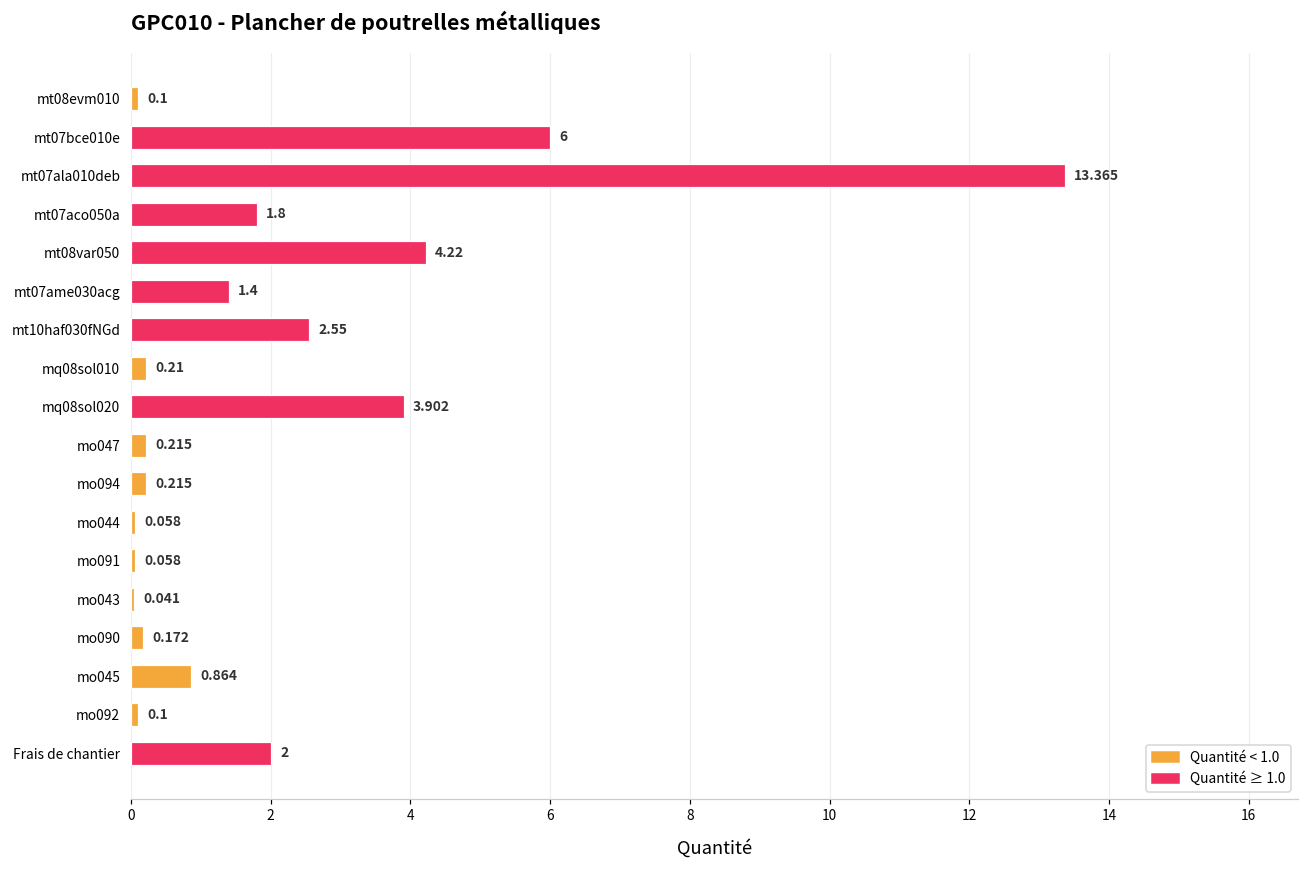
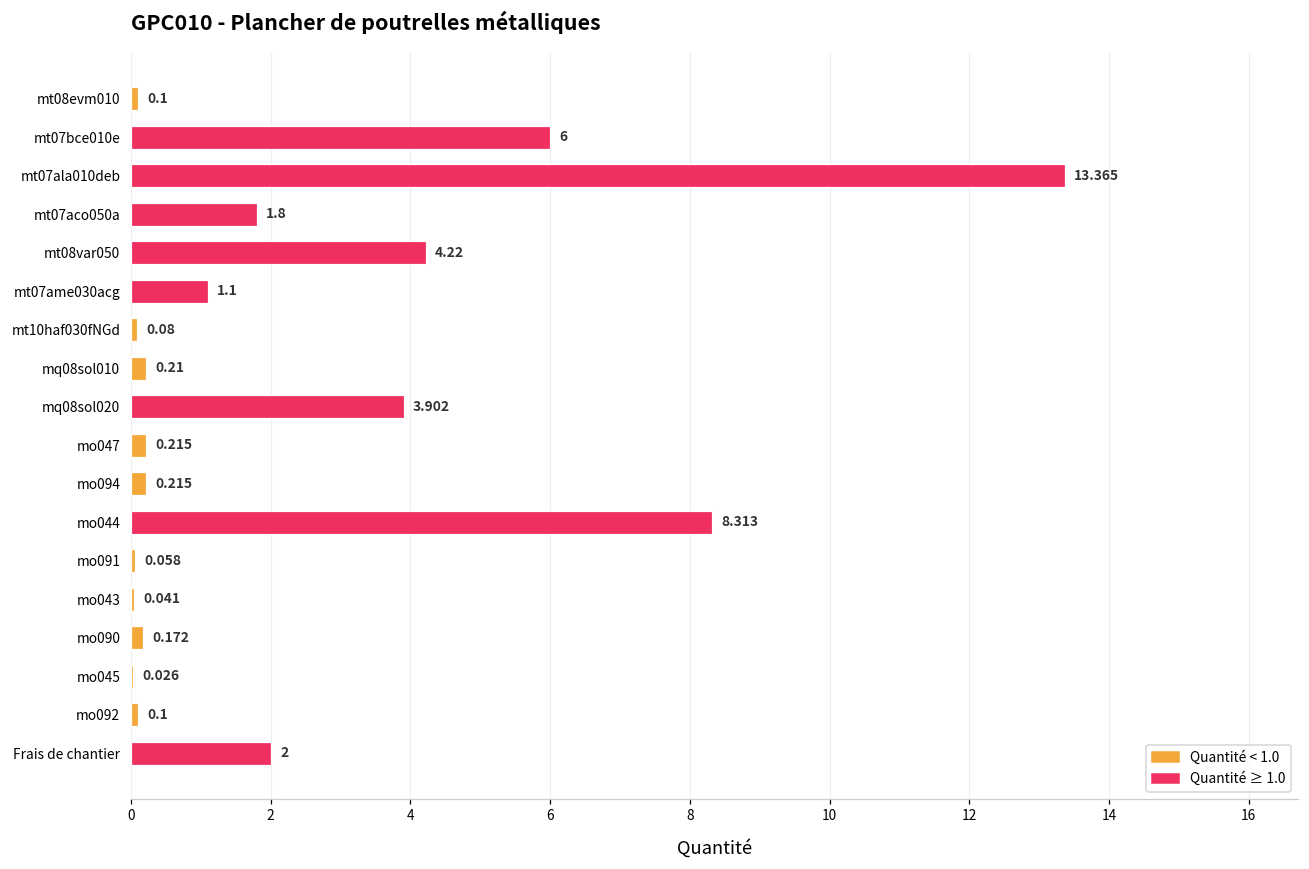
mt07ame030acg: 1.4 -> 1.1
mt10haf030fNGd: 2.55 -> 0.08
mo044: 0.058 -> 8.313
mo045: 0.864 -> 0.026
